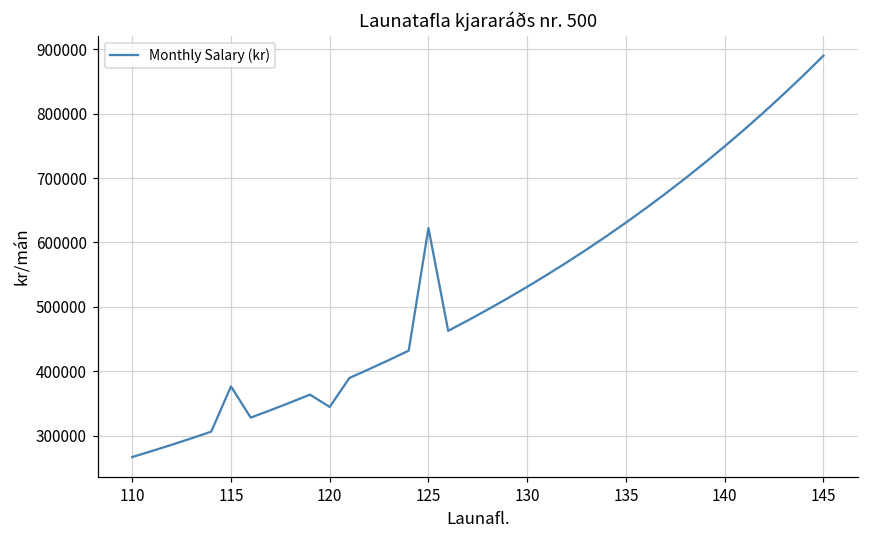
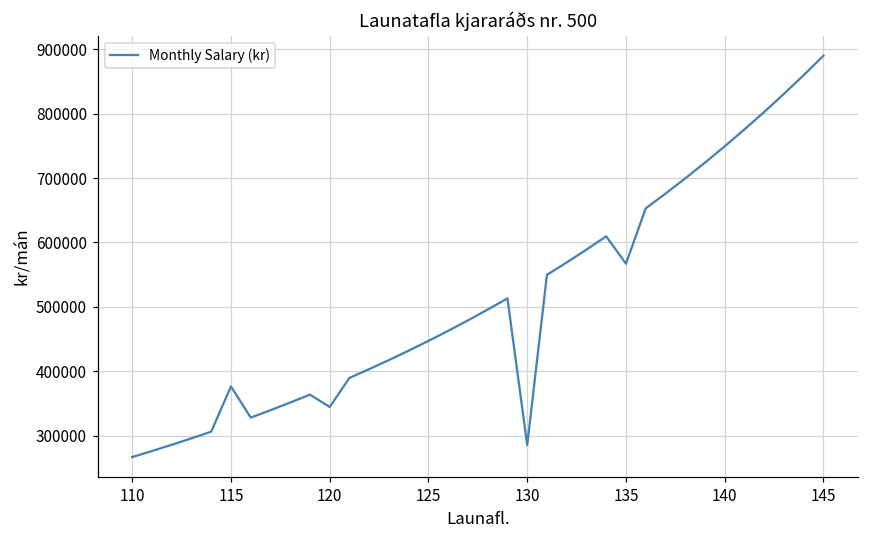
125: 620000 -> 450000
130: 530000 -> 290000
135: 630000 -> 570000
